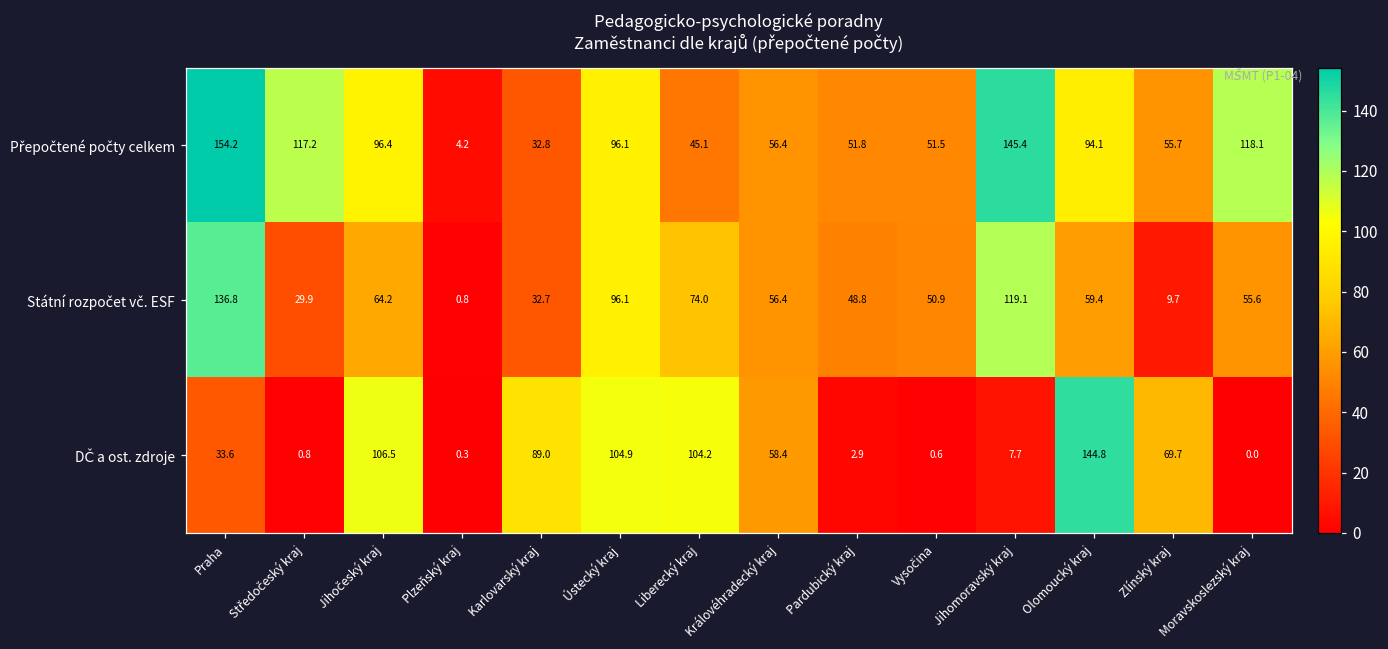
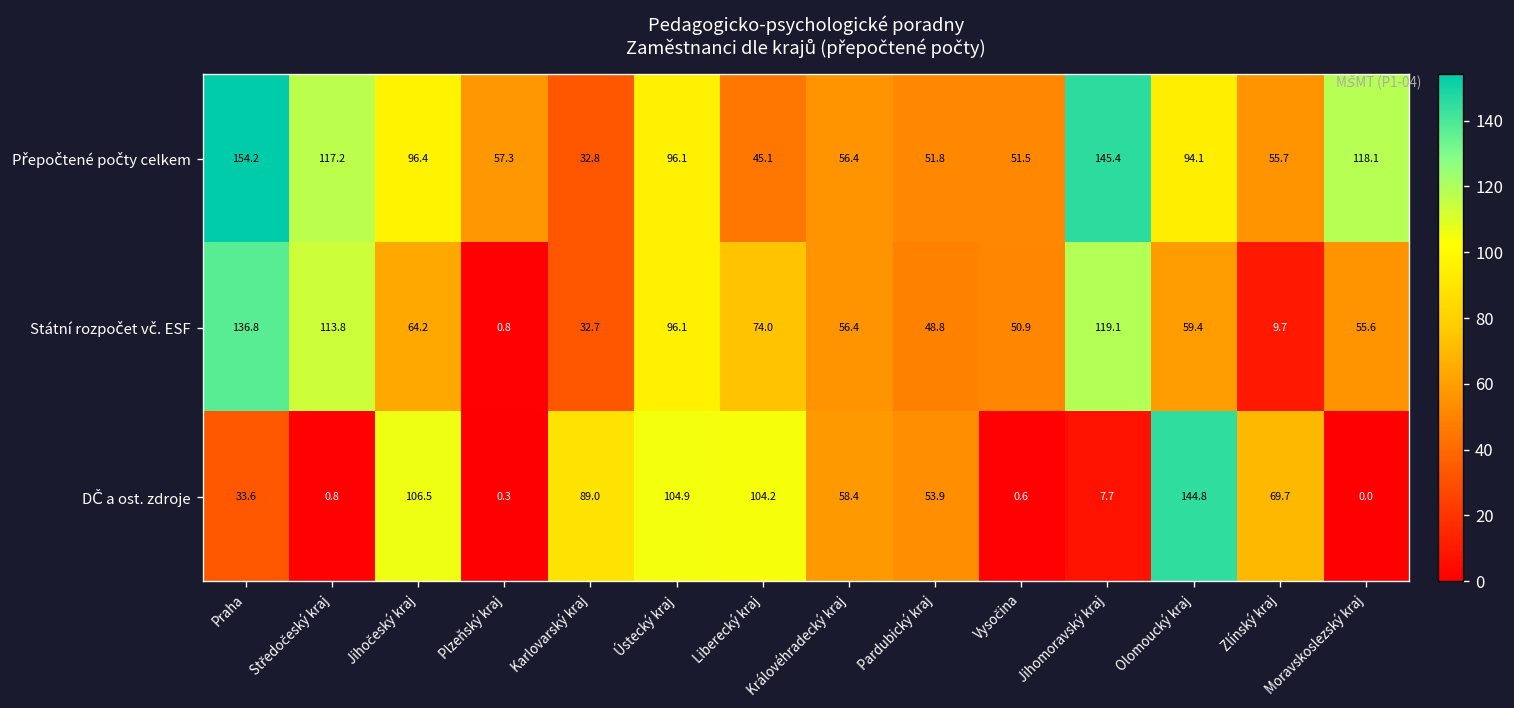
Přepočtené počty celkem, Plzeňský kraj: 4.2 -> 57.3
Státní rozpočet vč. ESF, Středočeský kraj: 29.9 -> 113.8
DČ a ost. zdroje, Pardubický kraj: 2.9 -> 53.9
